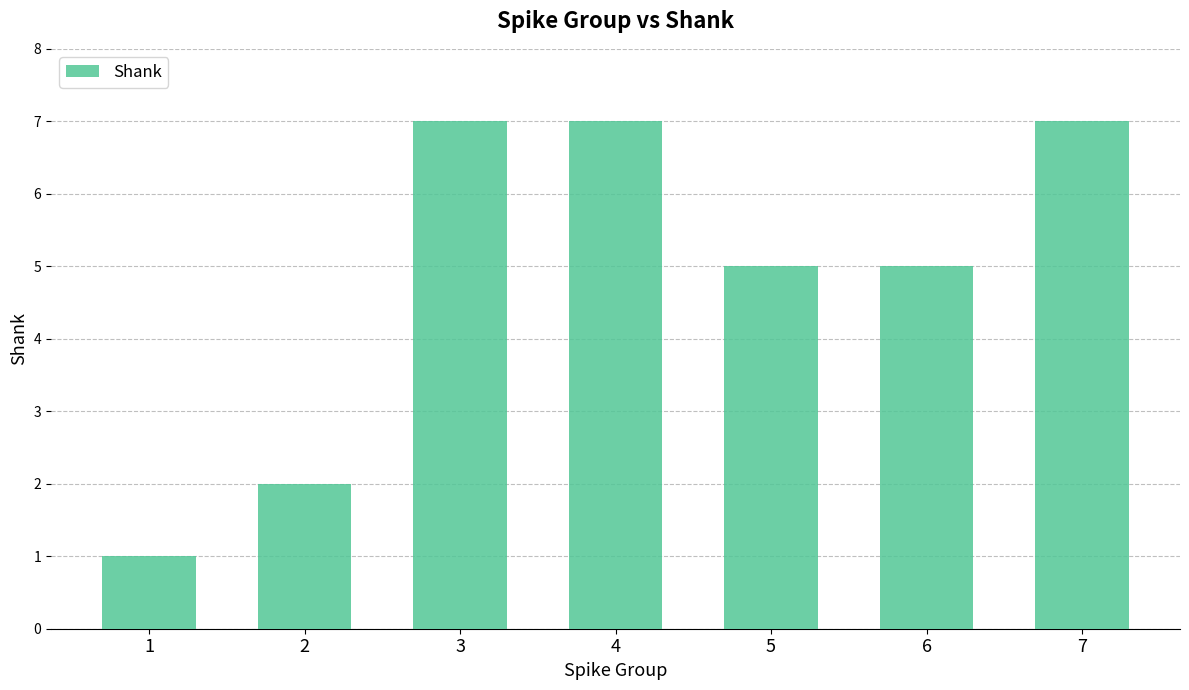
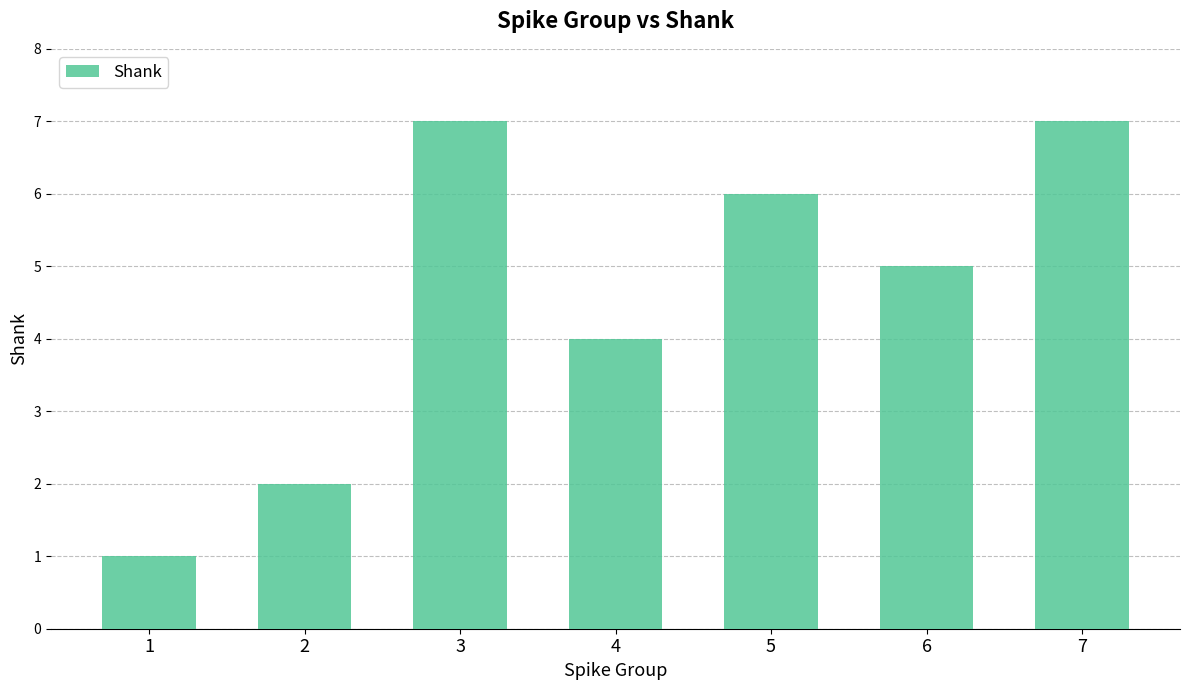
4: 7 -> 4
5: 5 -> 6
